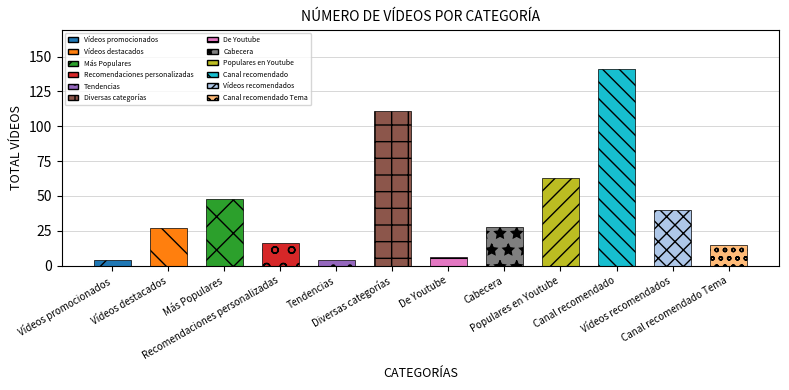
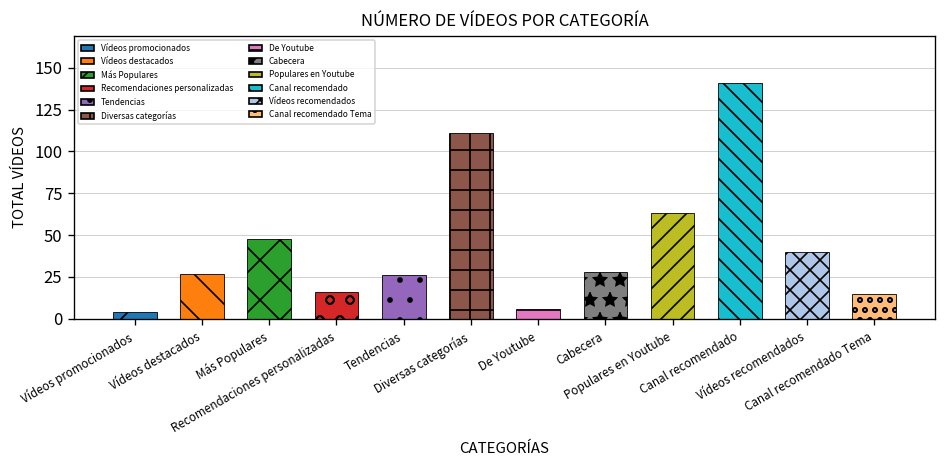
Tendencias: 4 -> 26
